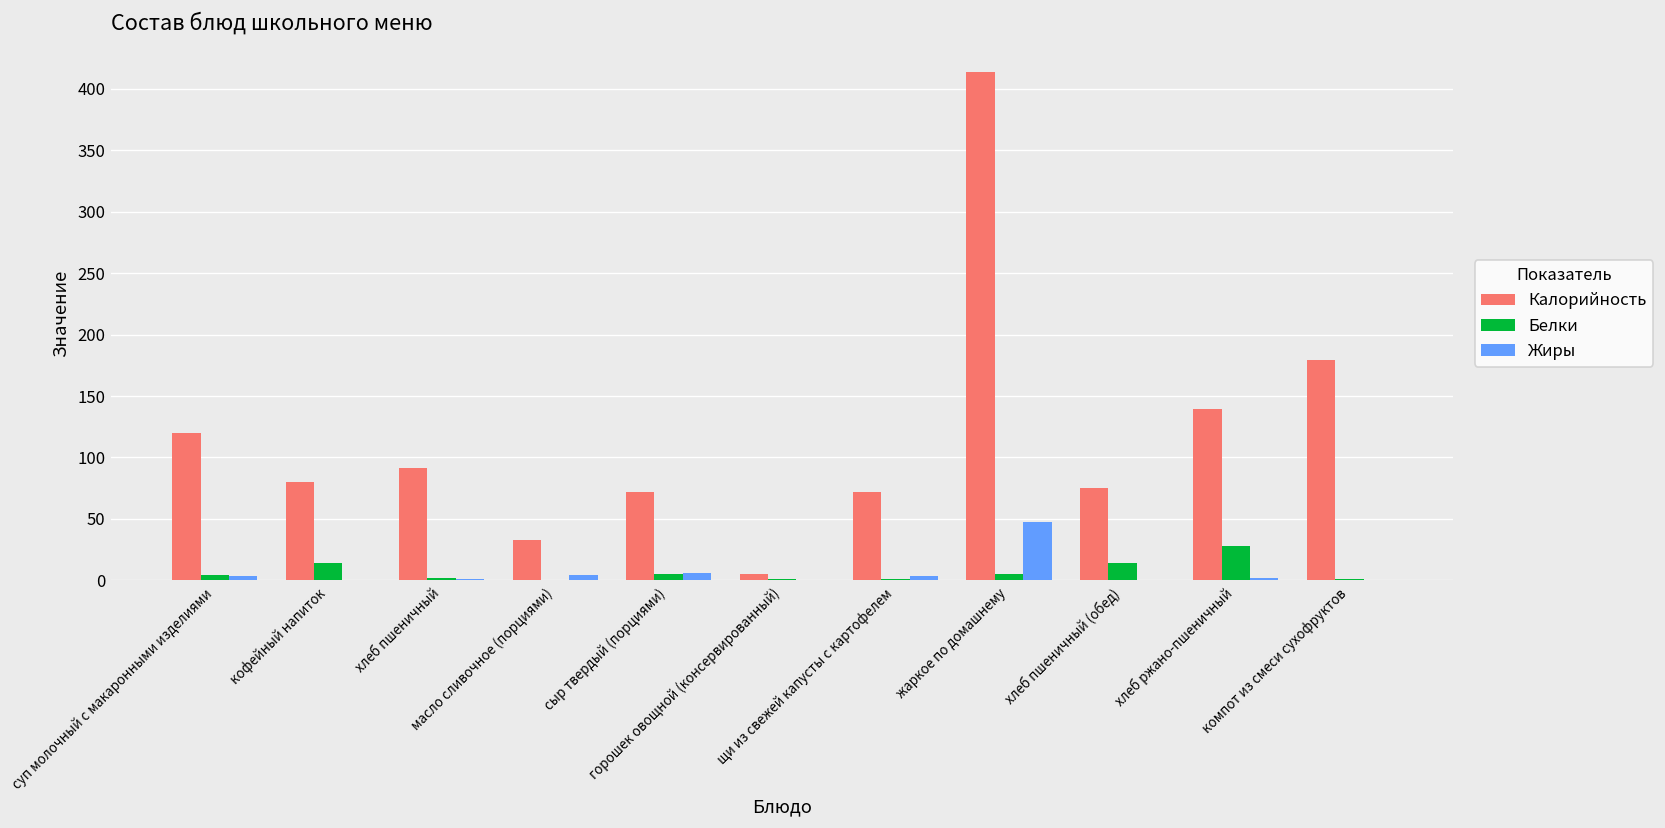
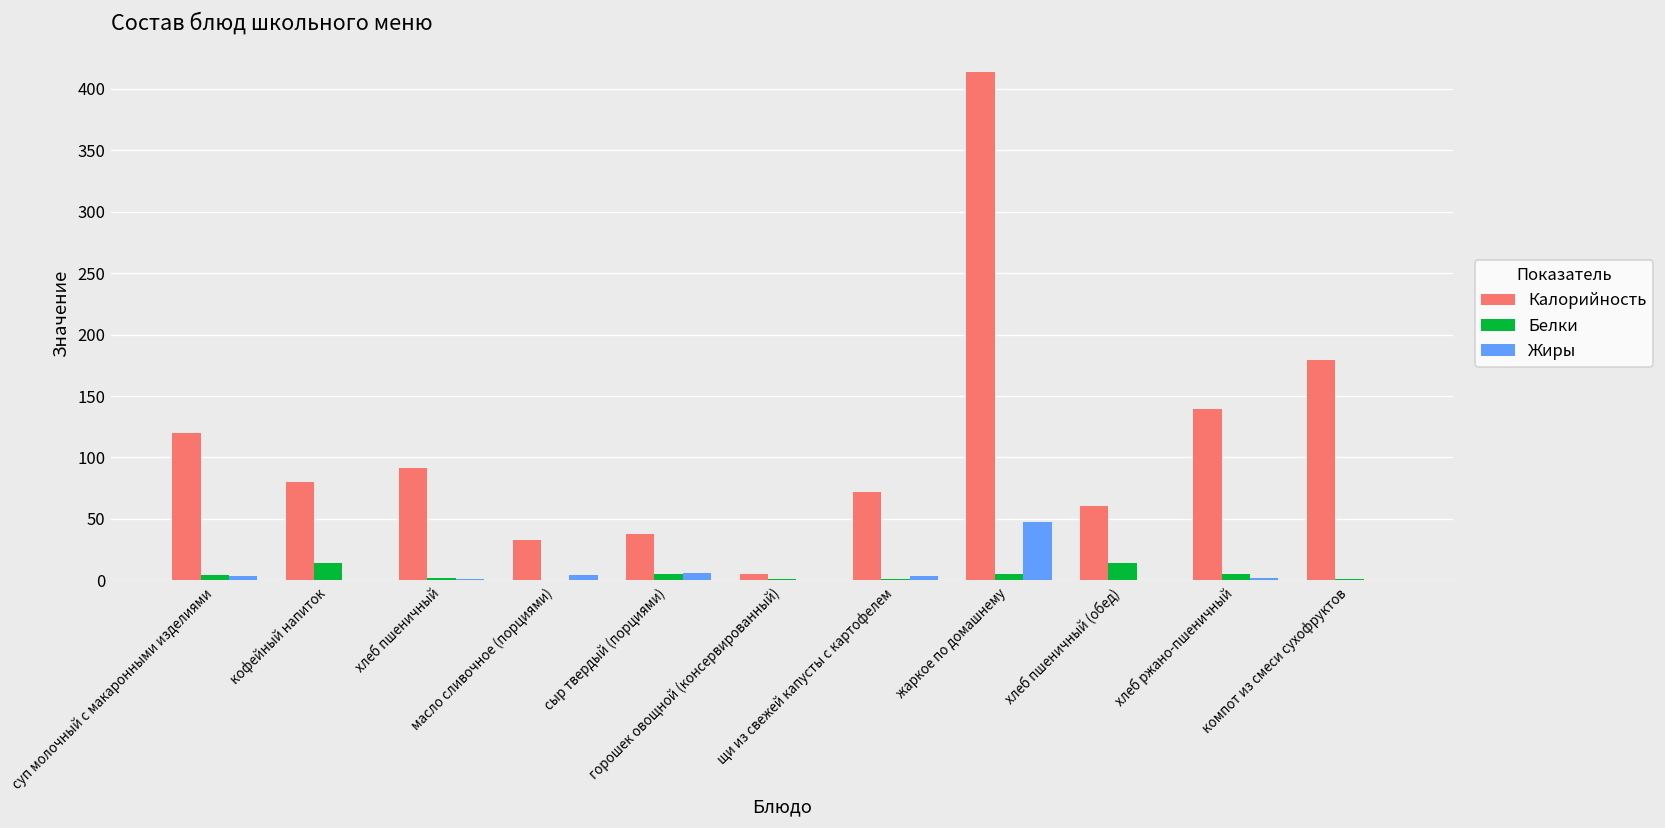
Калорийность, сыр твердый (порциями): 72 -> 38
Калорийность, хлеб пшеничный (обед): 75 -> 61
Белки, хлеб ржано-пшеничный: 28 -> 5
